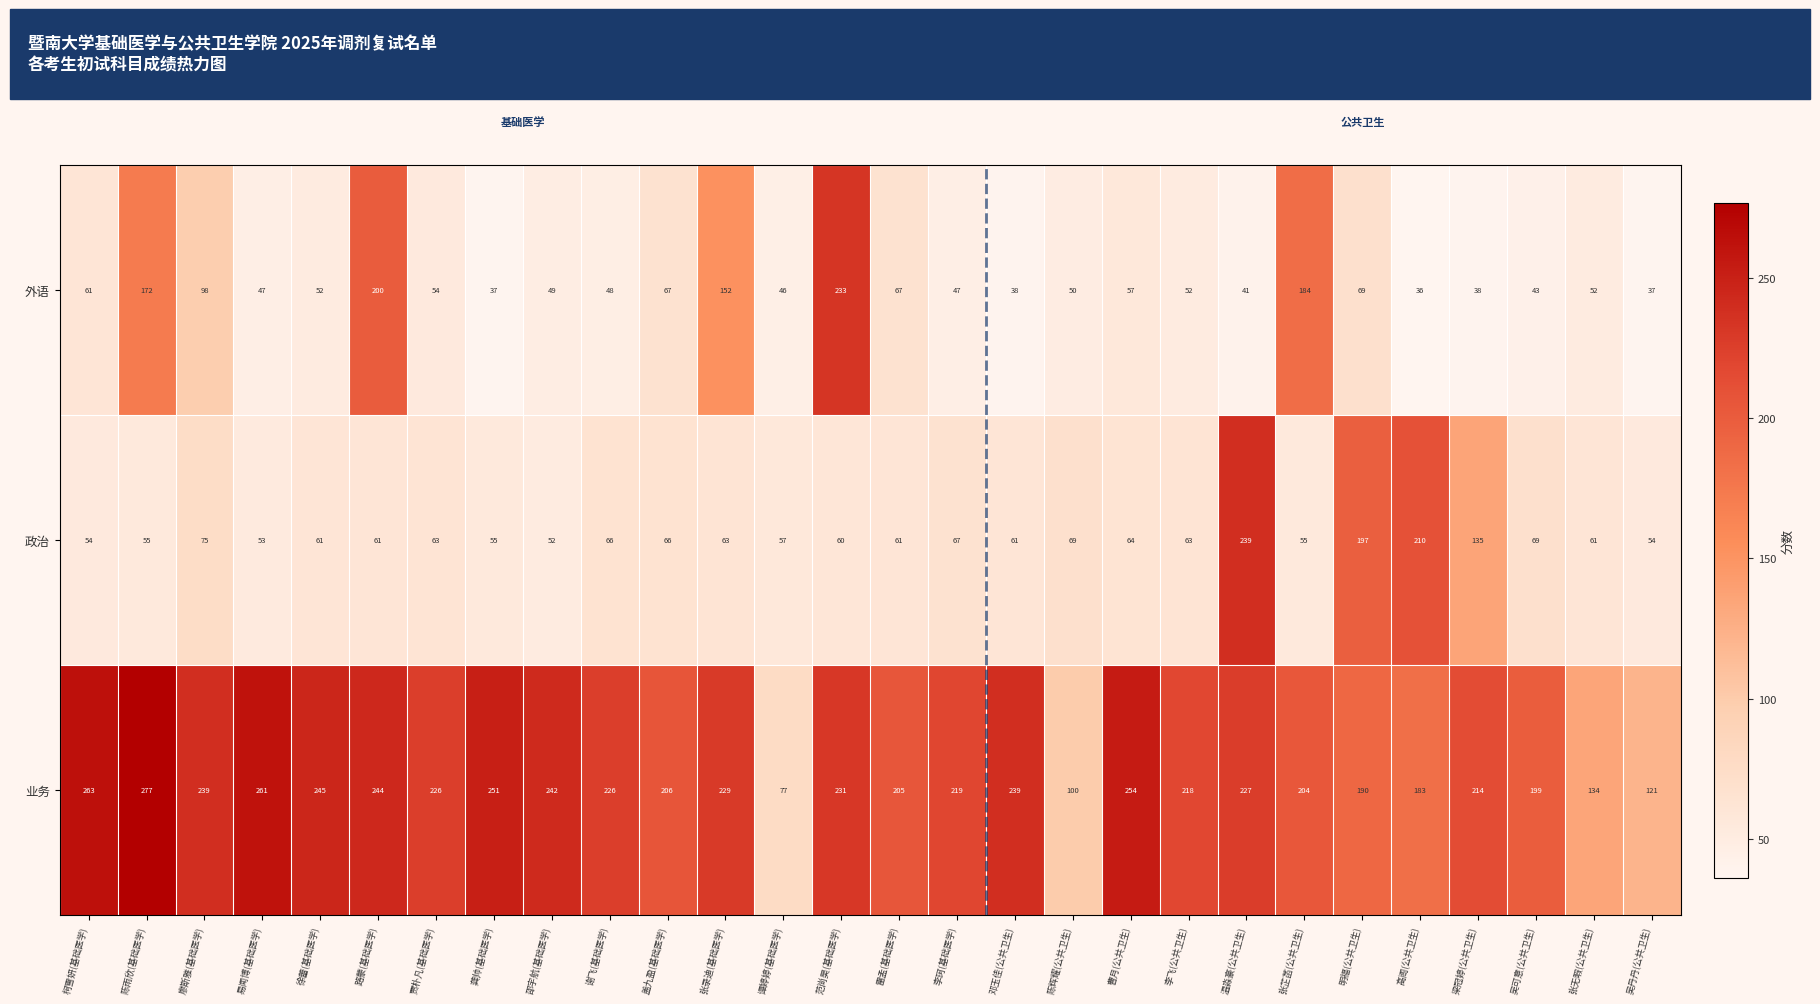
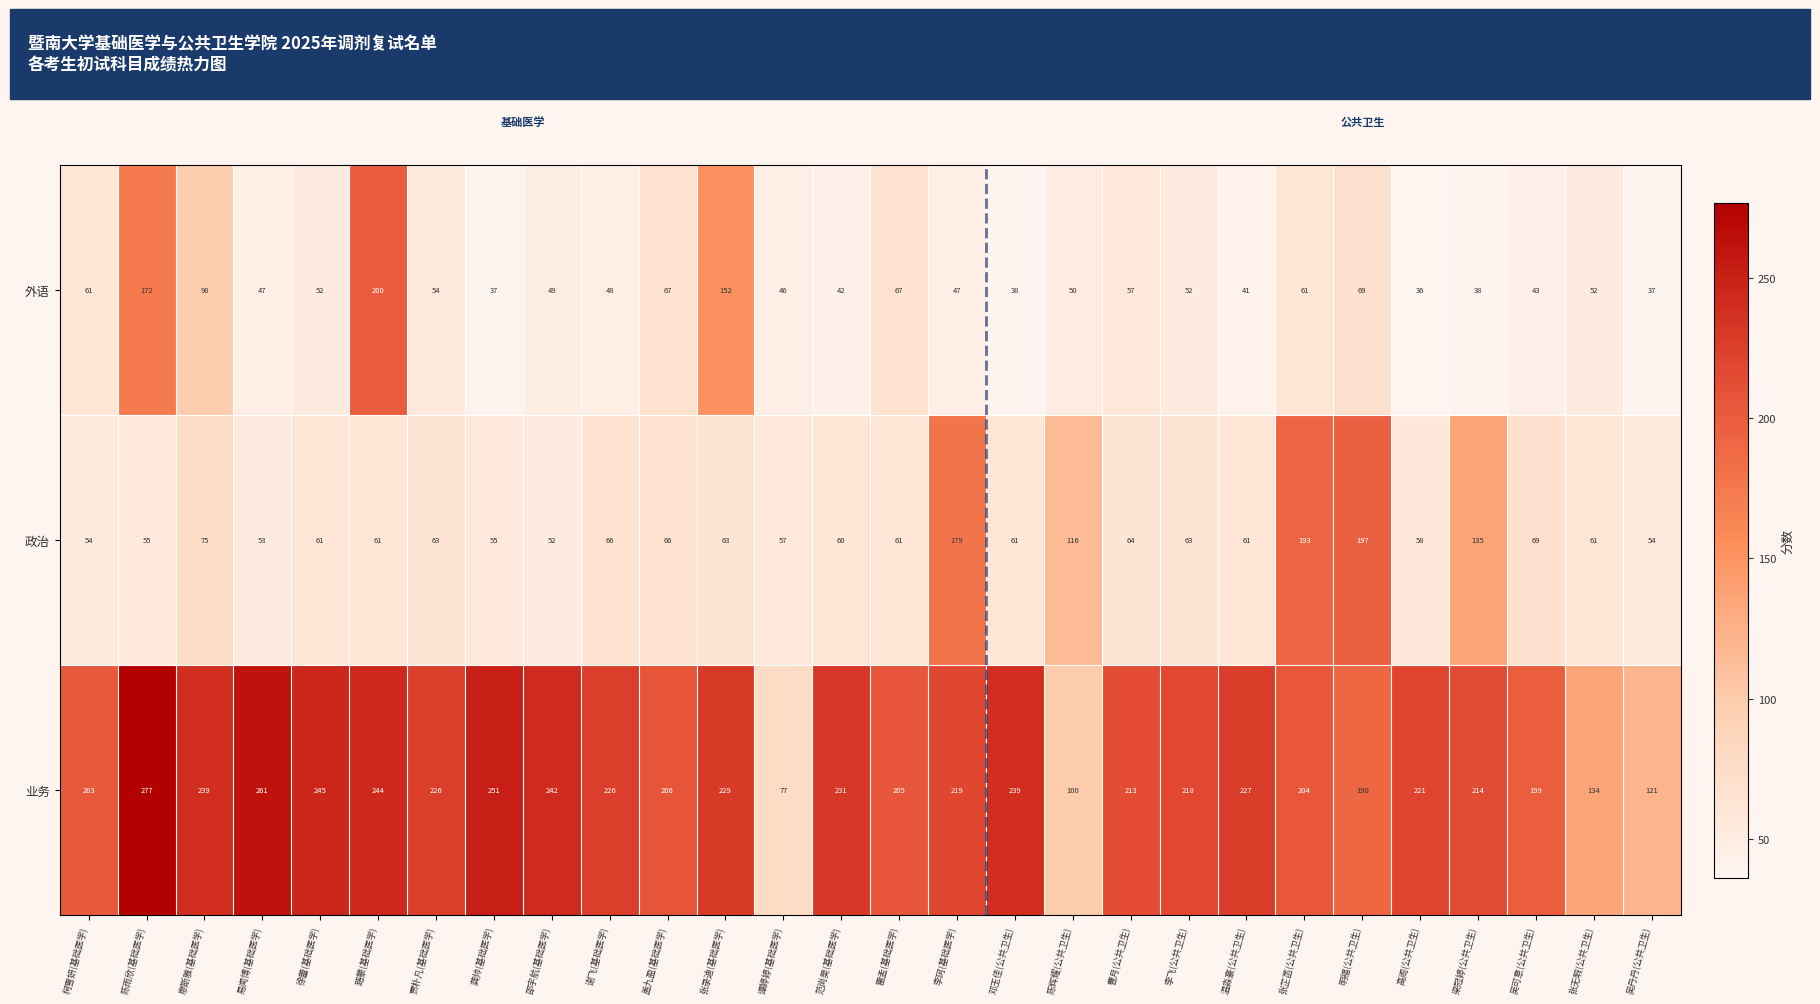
外语, 范尚昊(基础医学): 233 -> 42
外语, 张芷菡(公共卫生): 184 -> 61
政治, 李珂(基础医学): 67 -> 179
政治, 陈辉耀(公共卫生): 69 -> 116
政治, 温淼豪(公共卫生): 239 -> 61
政治, 张芷菡(公共卫生): 55 -> 193
政治, 高阁(公共卫生): 210 -> 58
业务, 柯雪妍(基础医学): 263 -> 203
业务, 曹月(公共卫生): 254 -> 213
业务, 高阁(公共卫生): 183 -> 221
